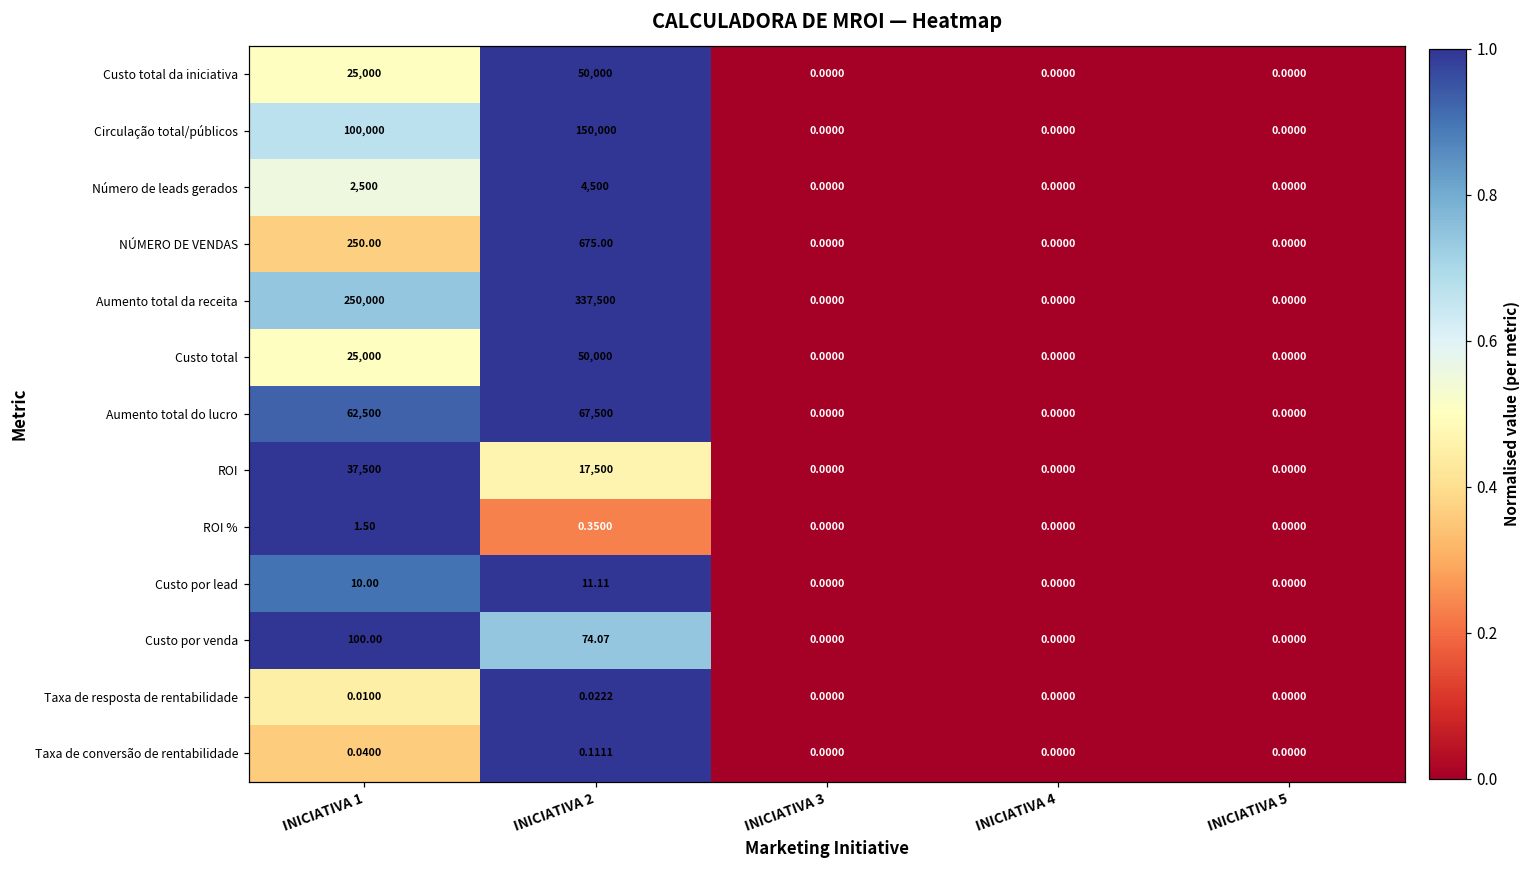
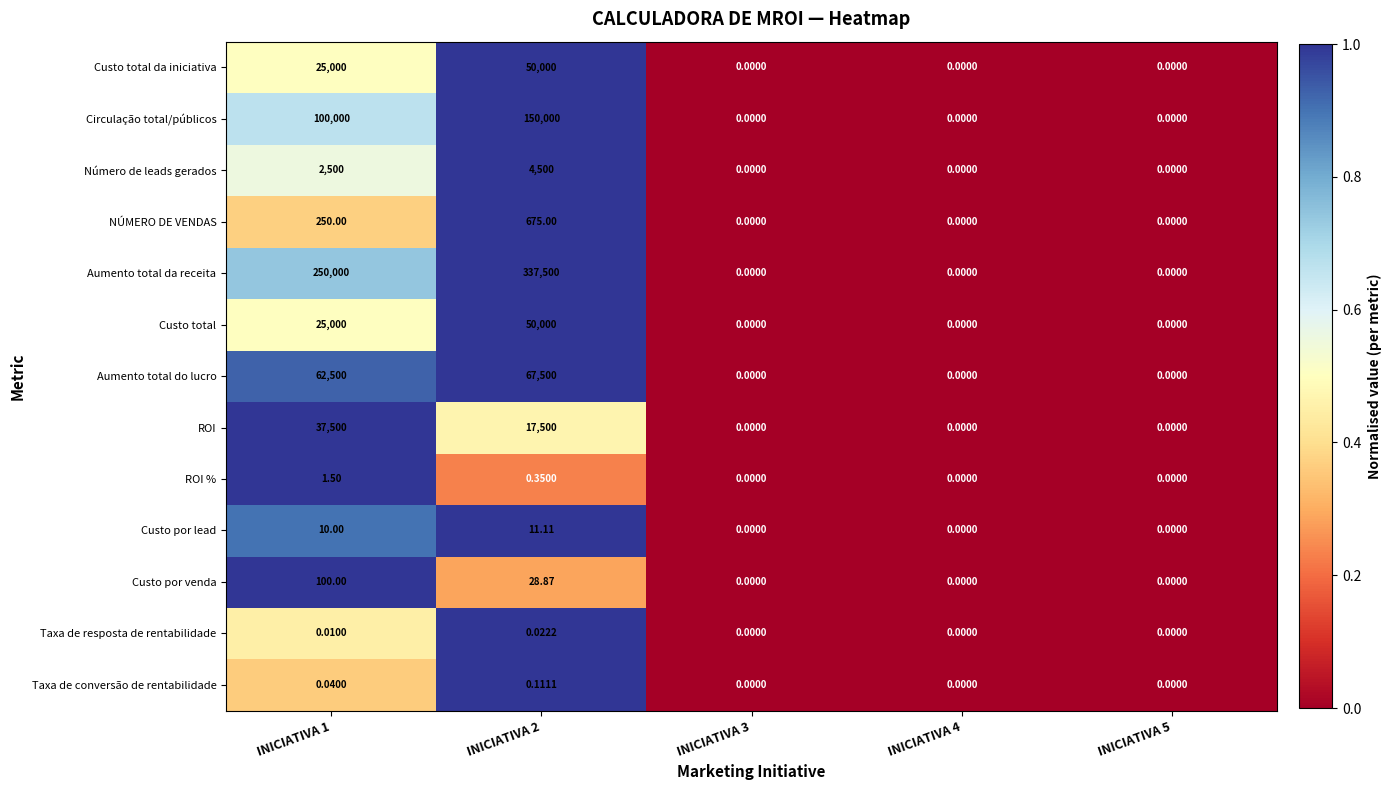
Custo por venda, INICIATIVA 2: 74.07 -> 28.87
